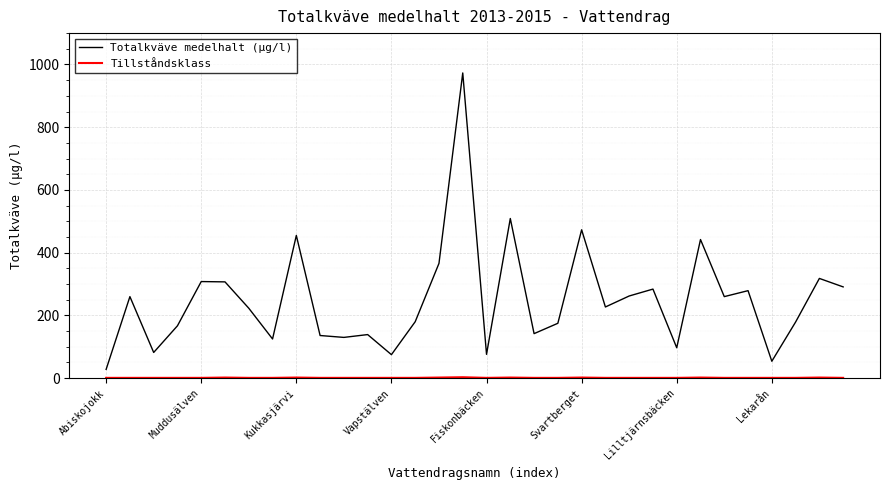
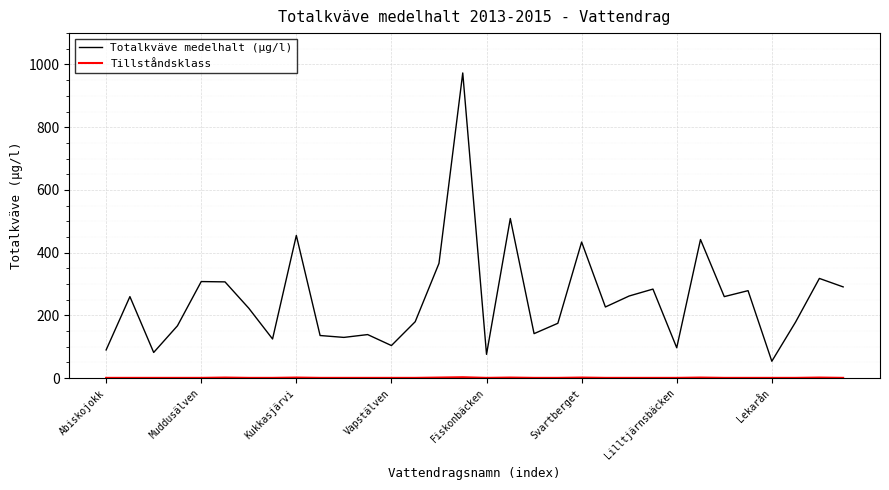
Totalkväve medelhalt (µg/l), Abiskojokk: 30 -> 90
Totalkväve medelhalt (µg/l), Vapstälven: 80 -> 100
Totalkväve medelhalt (µg/l), Svartberget: 470 -> 430
